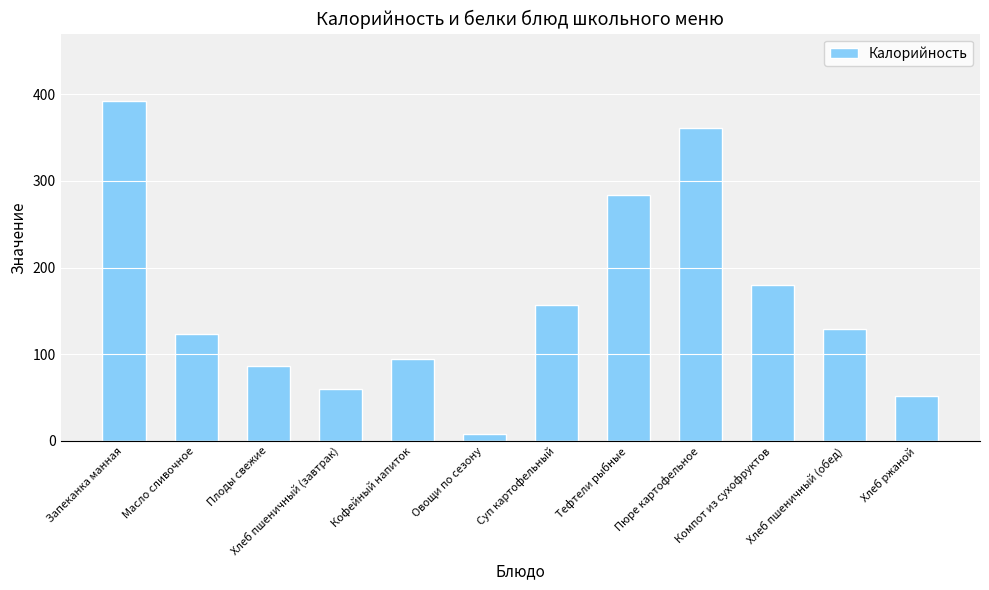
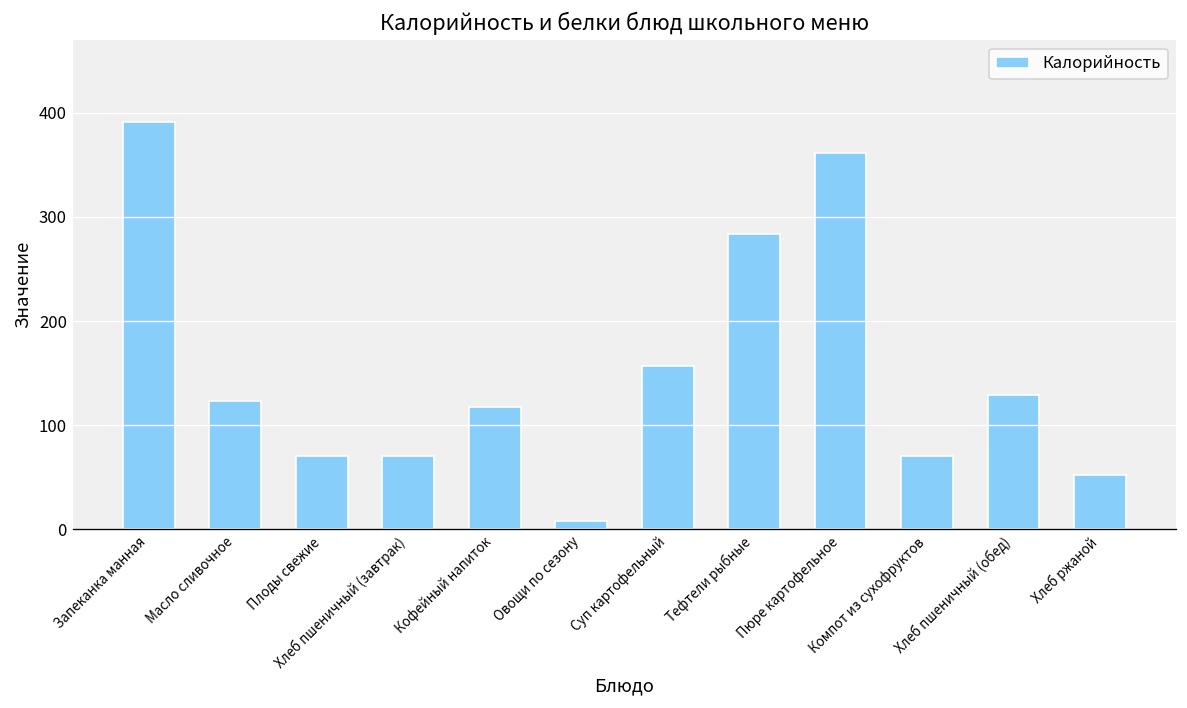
Плоды свежие: 90 -> 70
Хлеб пшеничный (завтрак): 60 -> 70
Кофейный напиток: 90 -> 120
Компот из сухофруктов: 180 -> 70
